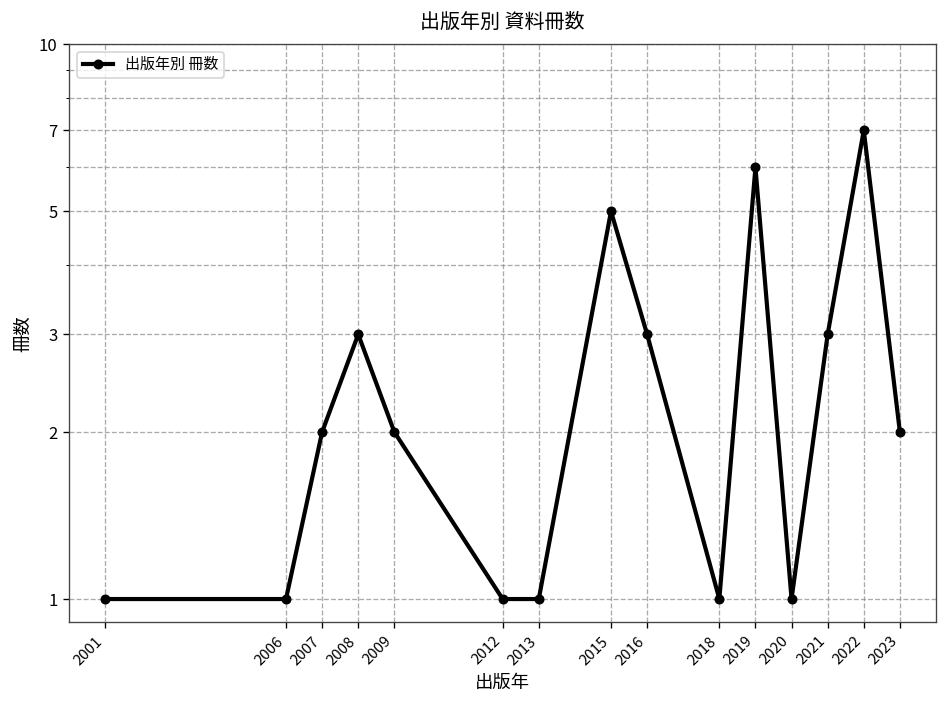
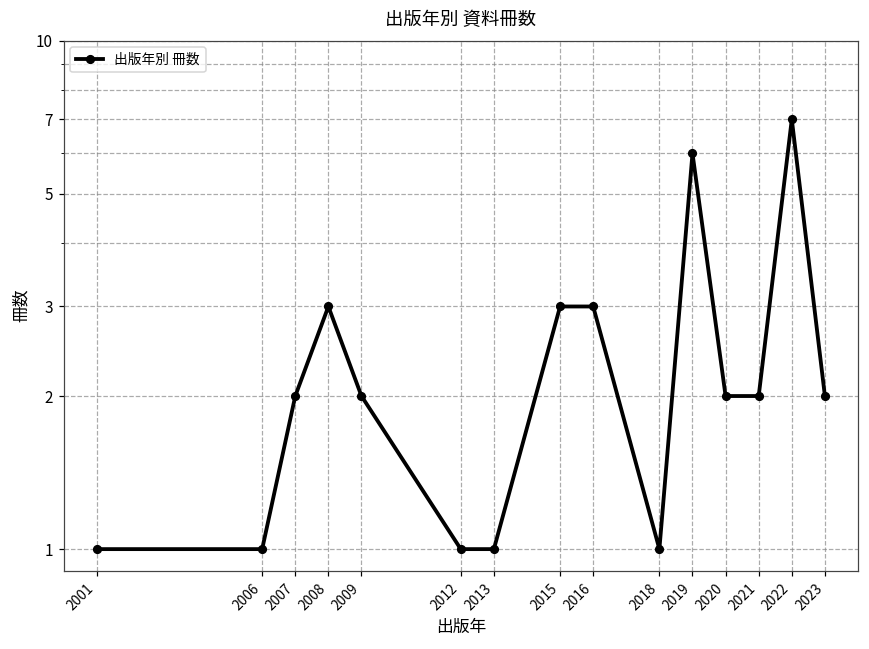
2015: 5 -> 3
2020: 1 -> 2
2021: 3 -> 2
